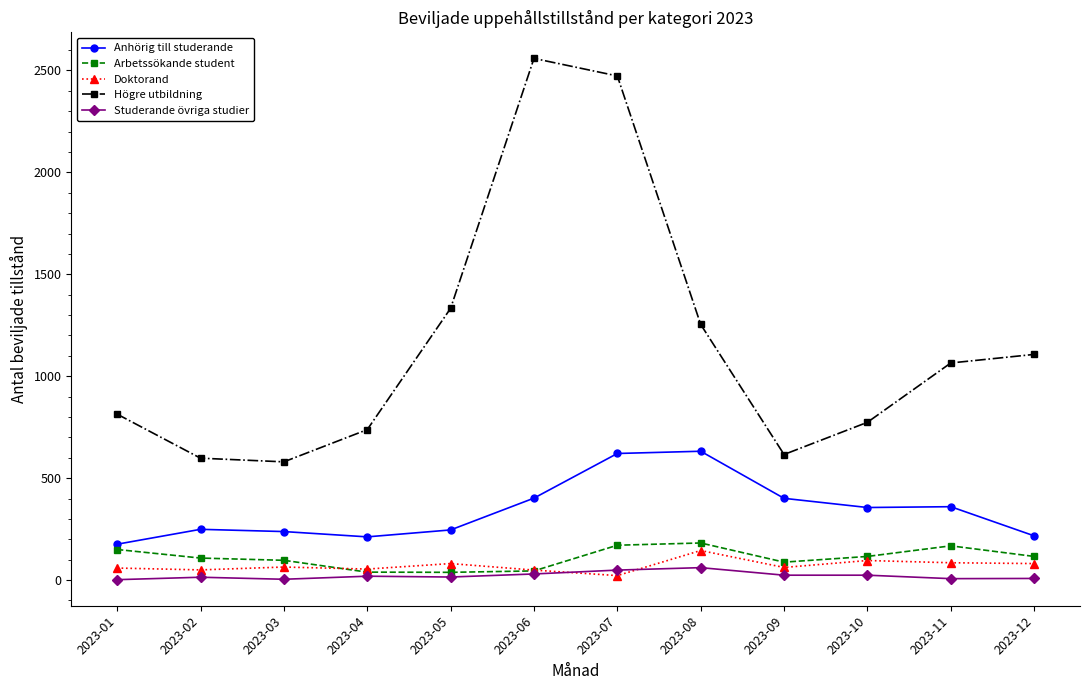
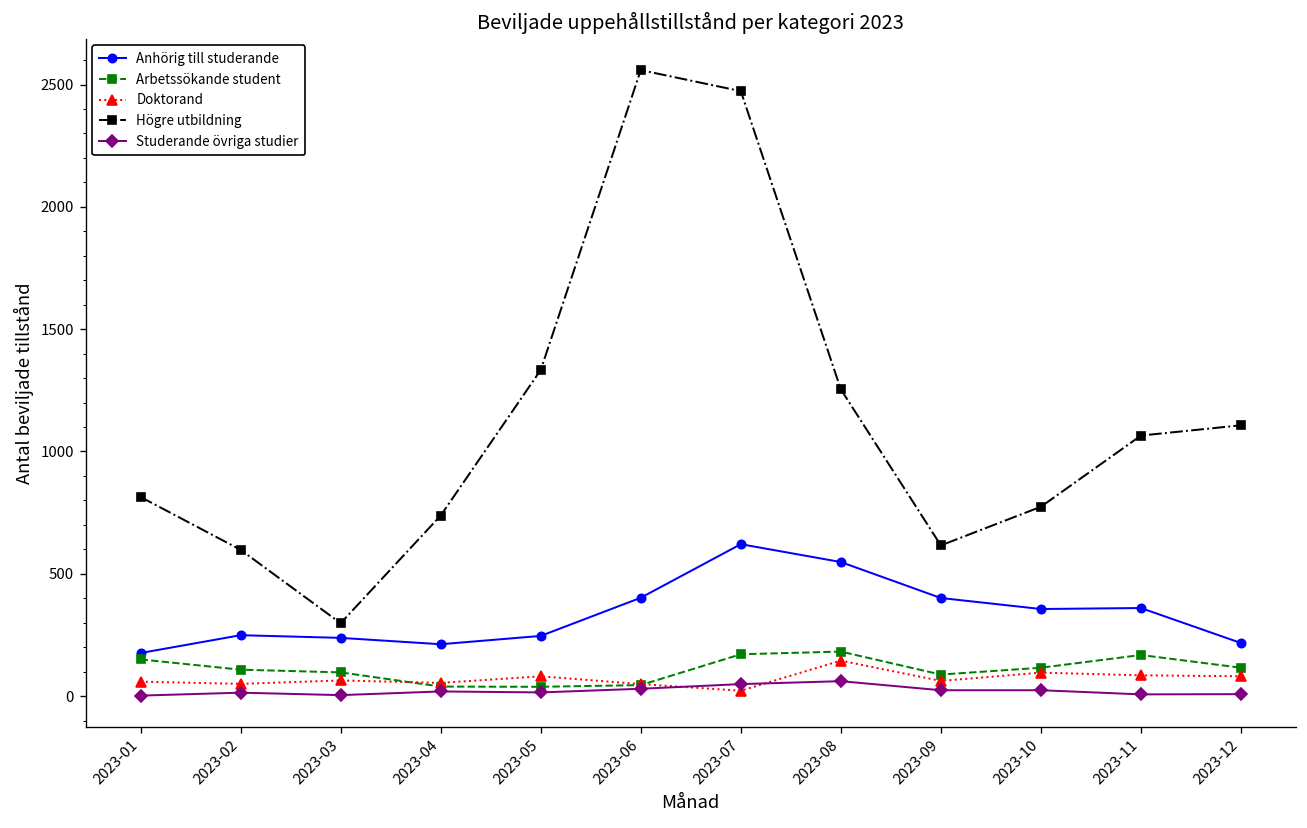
Högre utbildning, 2023-03: 580 -> 300
Anhörig till studerande, 2023-08: 630 -> 550
